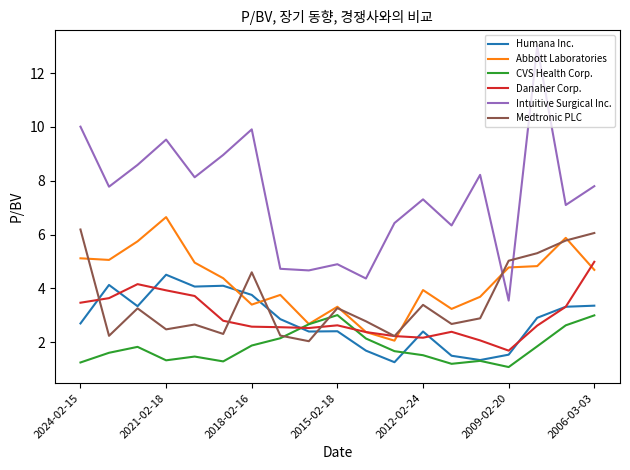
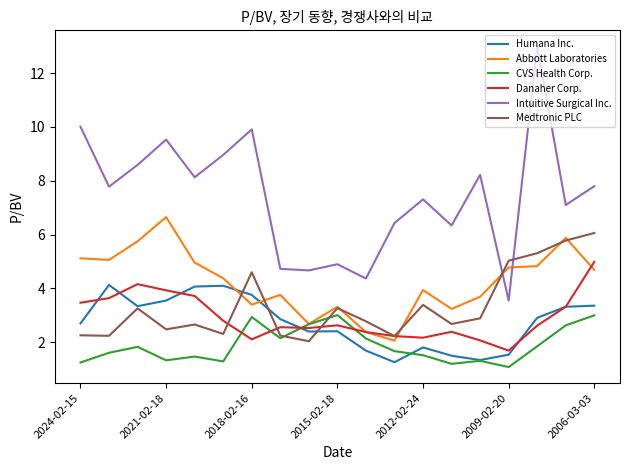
Medtronic PLC, 2024-02-15: 6.2 -> 2.3
Humana Inc., 2021-02-18: 4.5 -> 3.6
CVS Health Corp., 2018-02-16: 1.9 -> 2.9
Danaher Corp., 2018-02-16: 2.6 -> 2.1
Humana Inc., 2012-02-24: 2.4 -> 1.8
